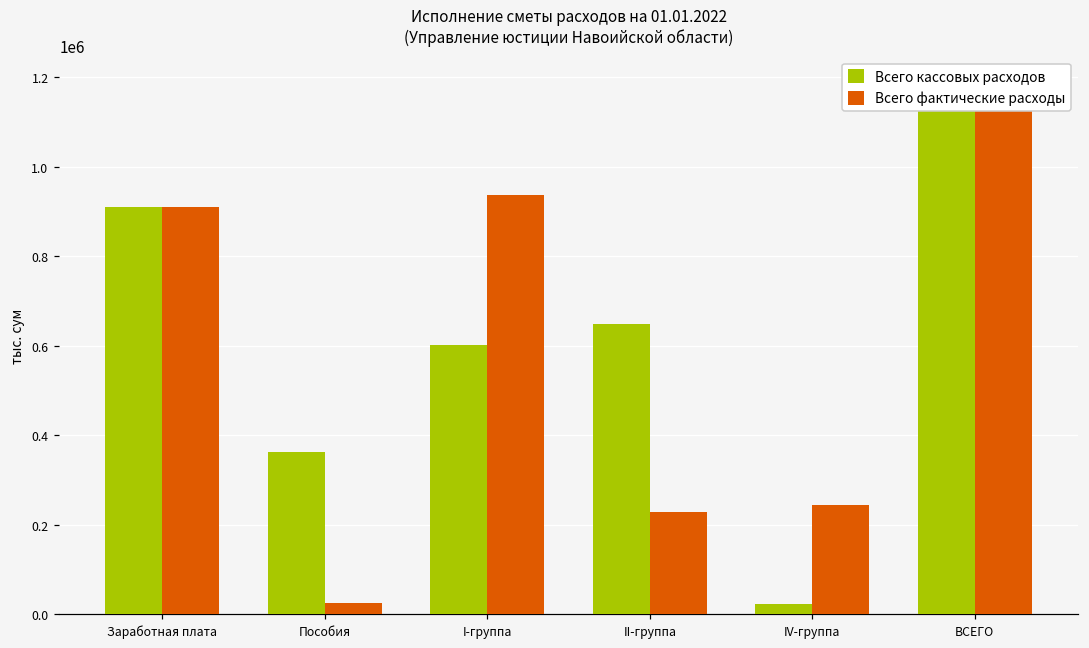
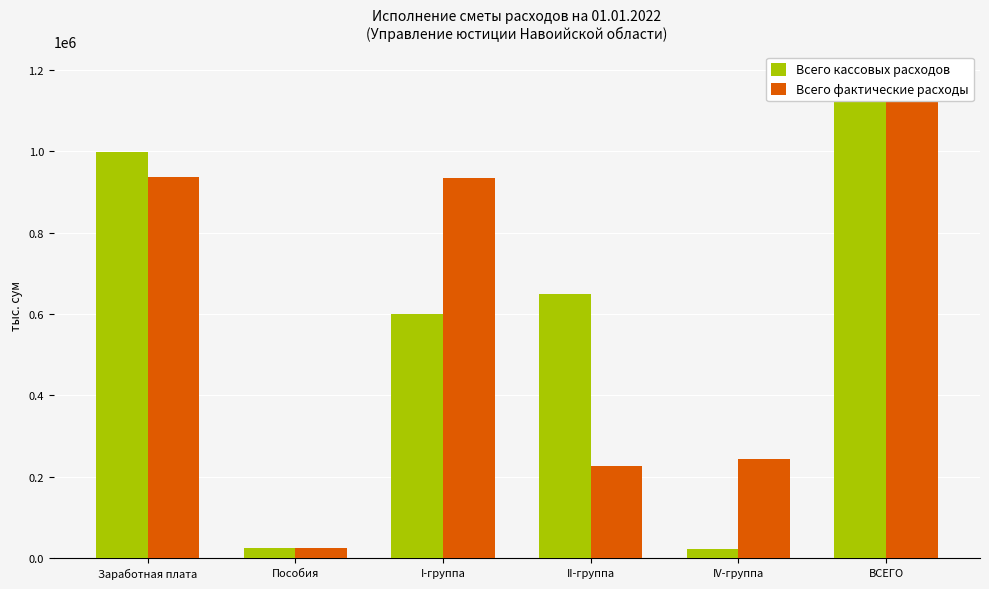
Всего кассовых расходов, Заработная плата: 910000 -> 1000000
Всего фактические расходы, Заработная плата: 910000 -> 940000
Всего кассовых расходов, Пособия: 360000 -> 30000
